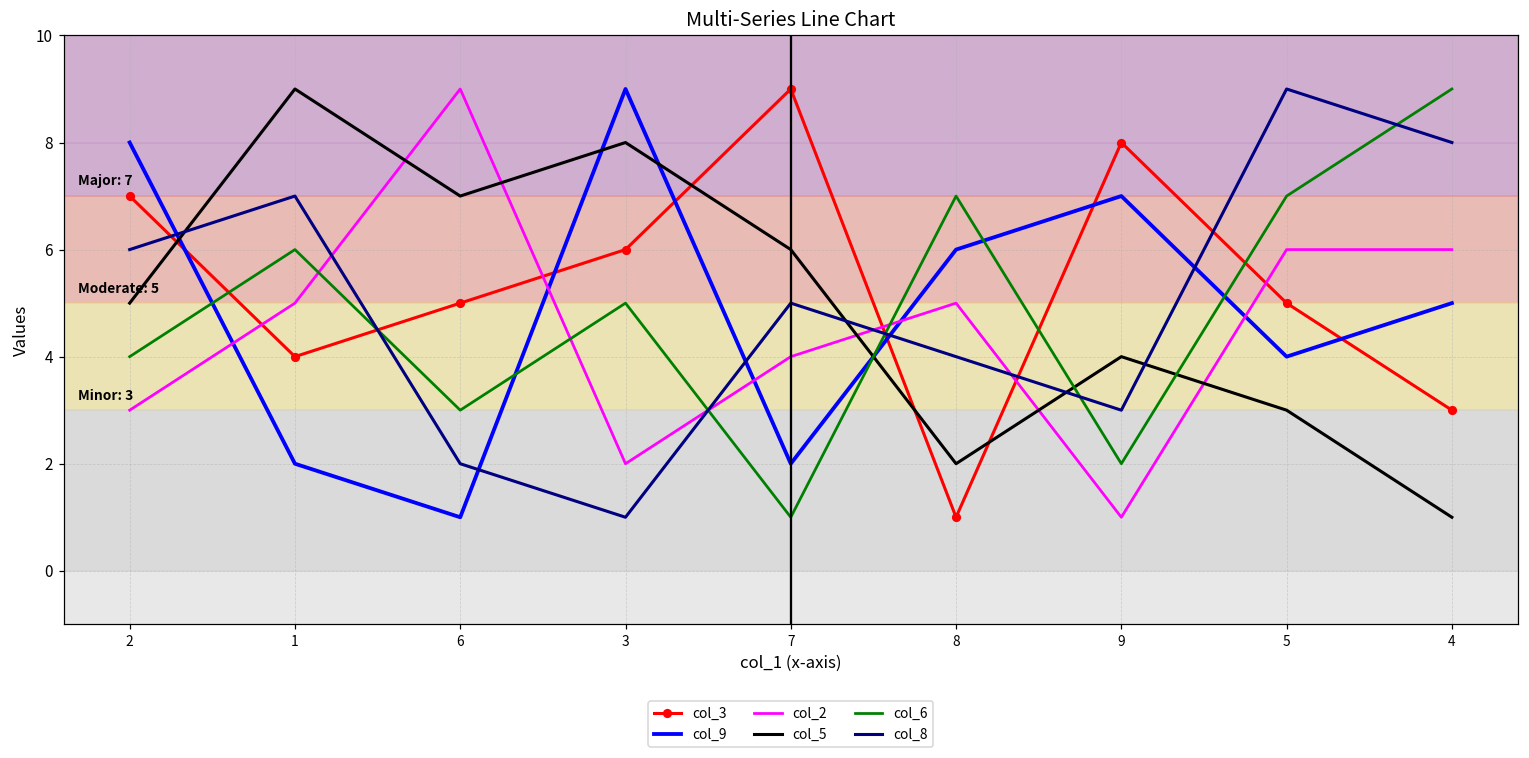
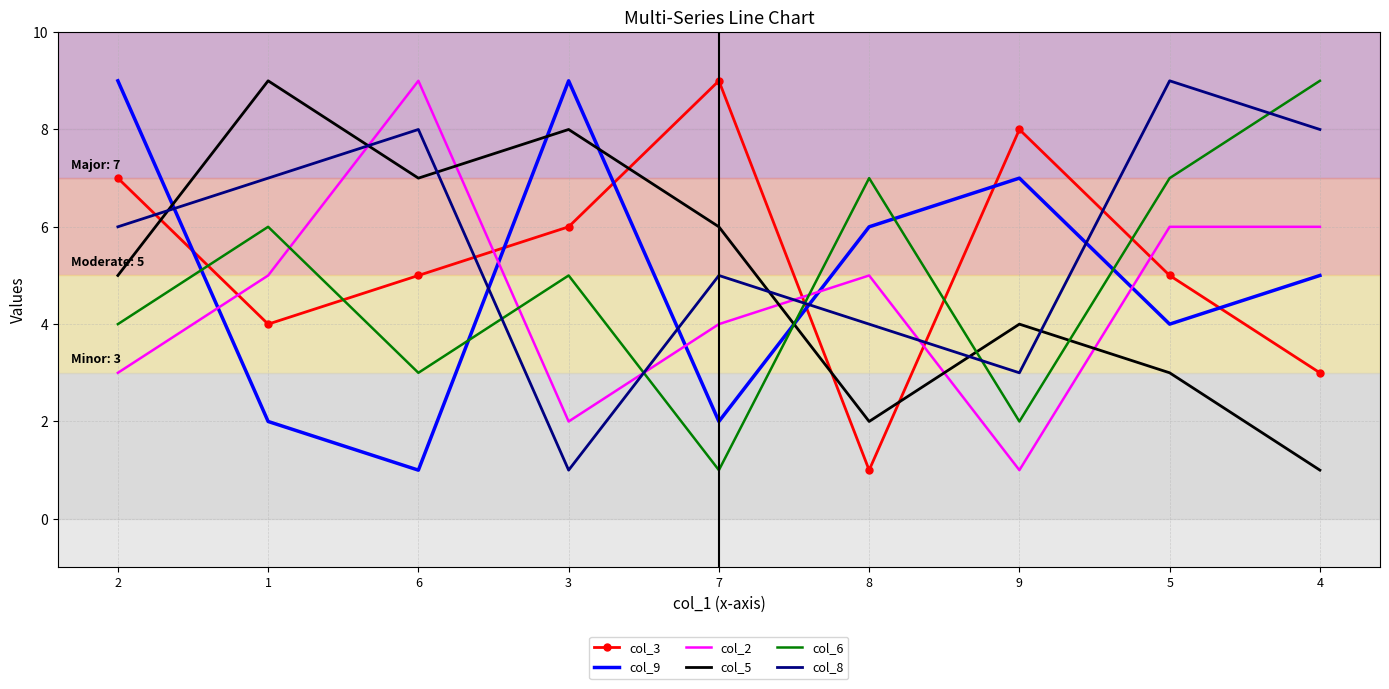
col_9, 2: 8 -> 9
col_8, 6: 2 -> 8
